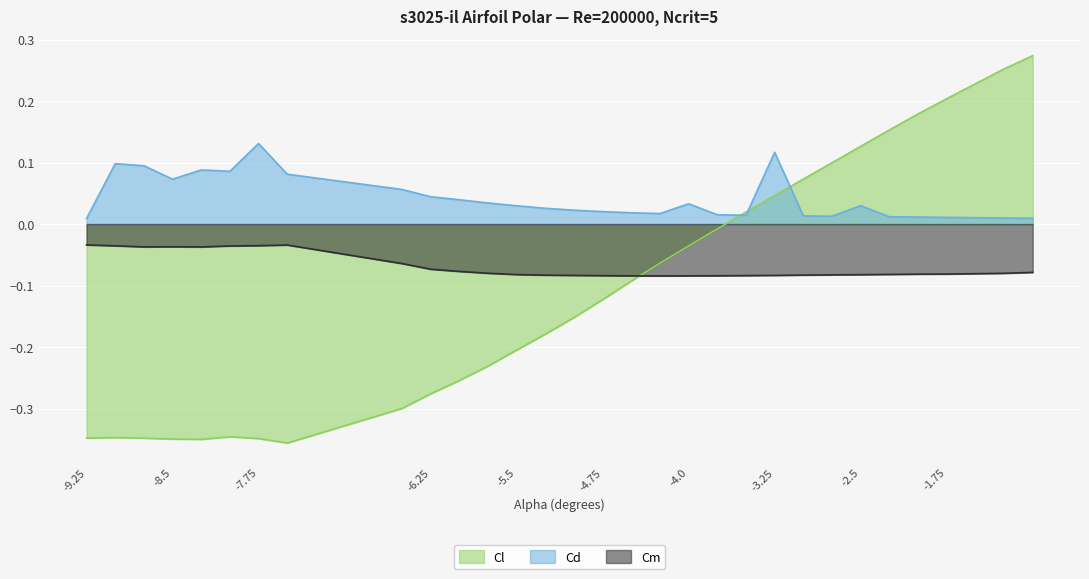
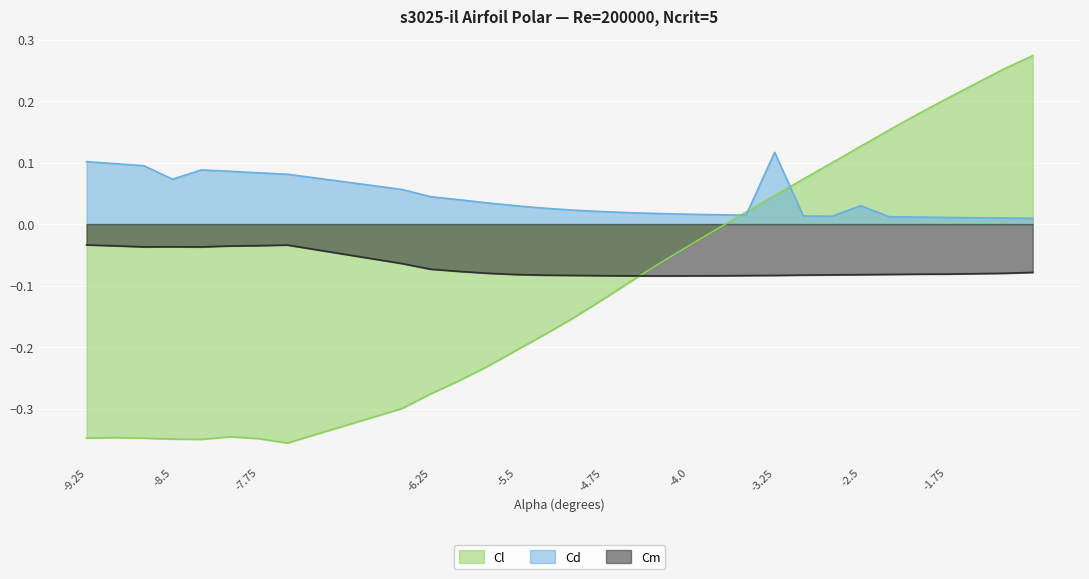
Cd, -9.25: 0.01 -> 0.10
Cd, -7.75: 0.13 -> 0.08
Cd, -4.0: 0.03 -> 0.02
